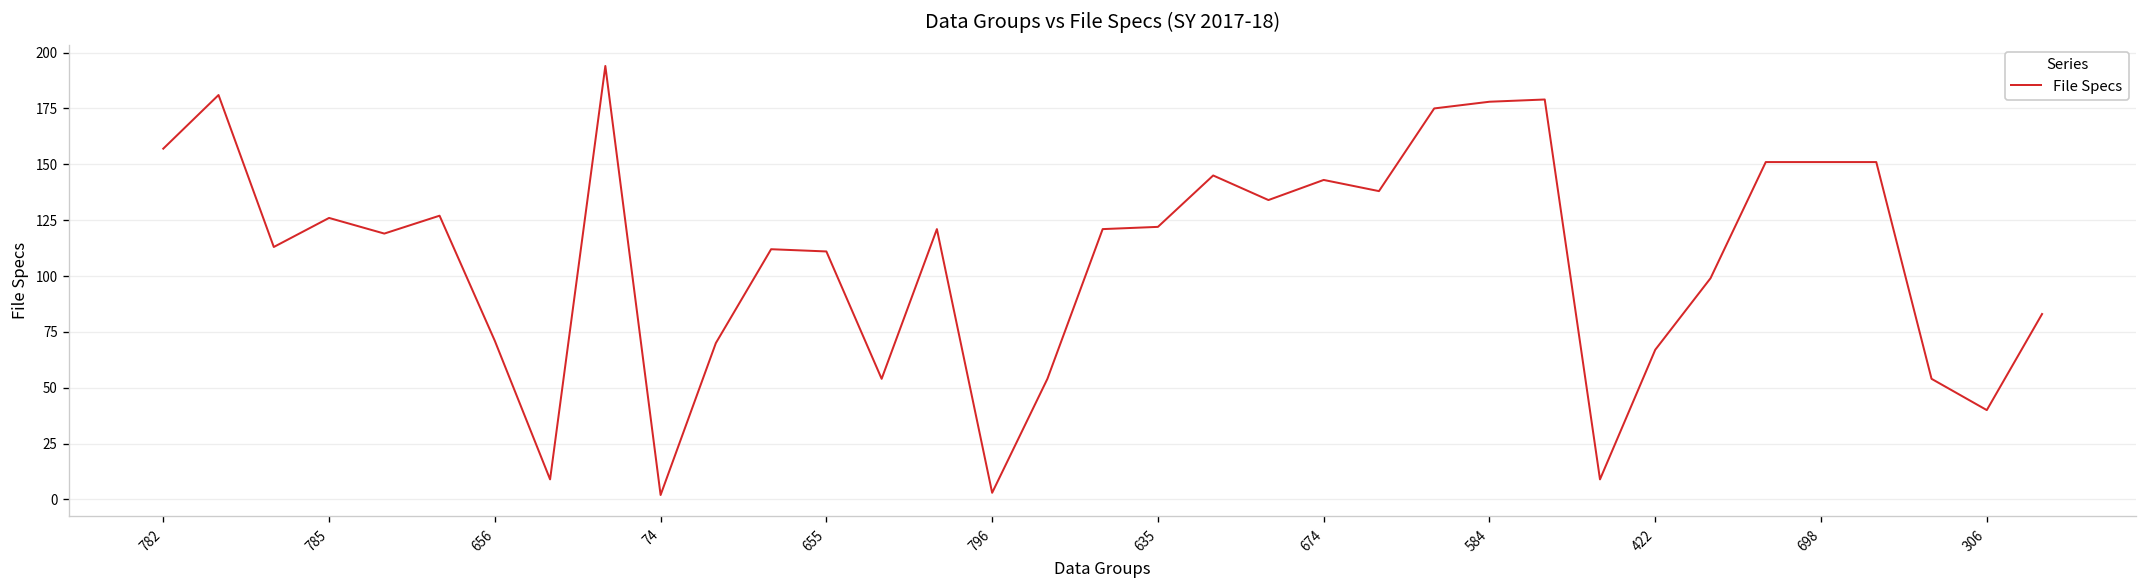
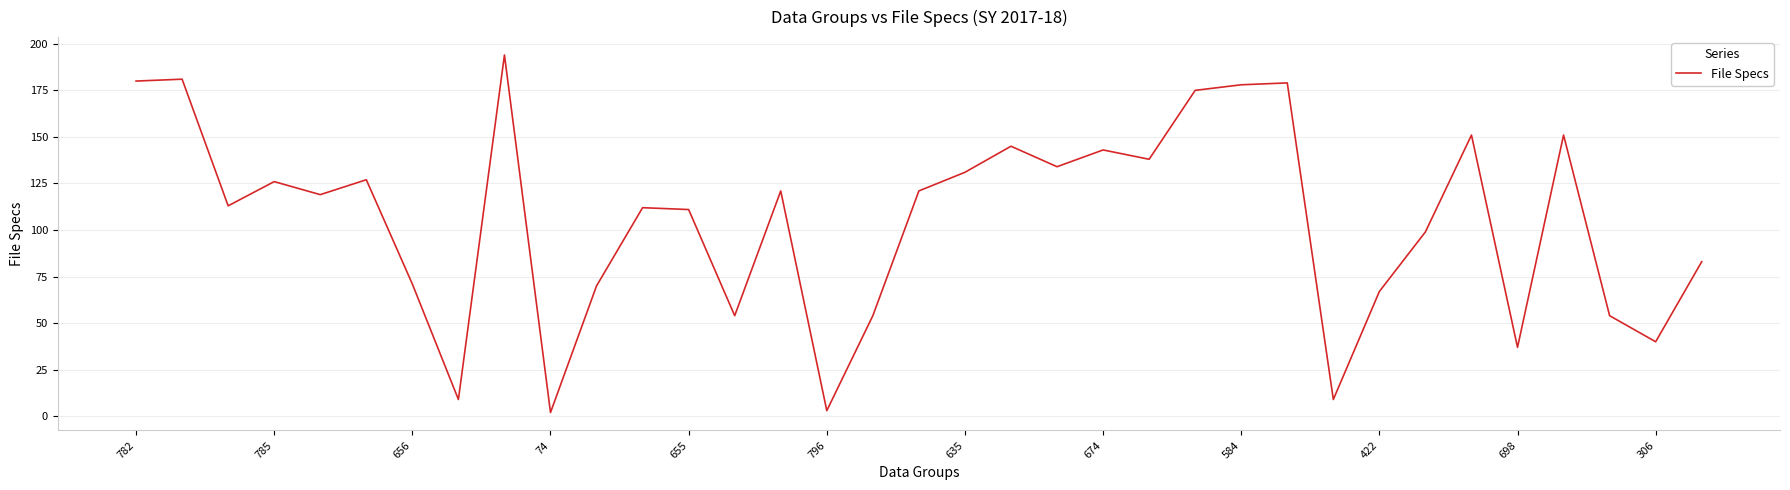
782: 157 -> 180
635: 122 -> 131
698: 151 -> 37
